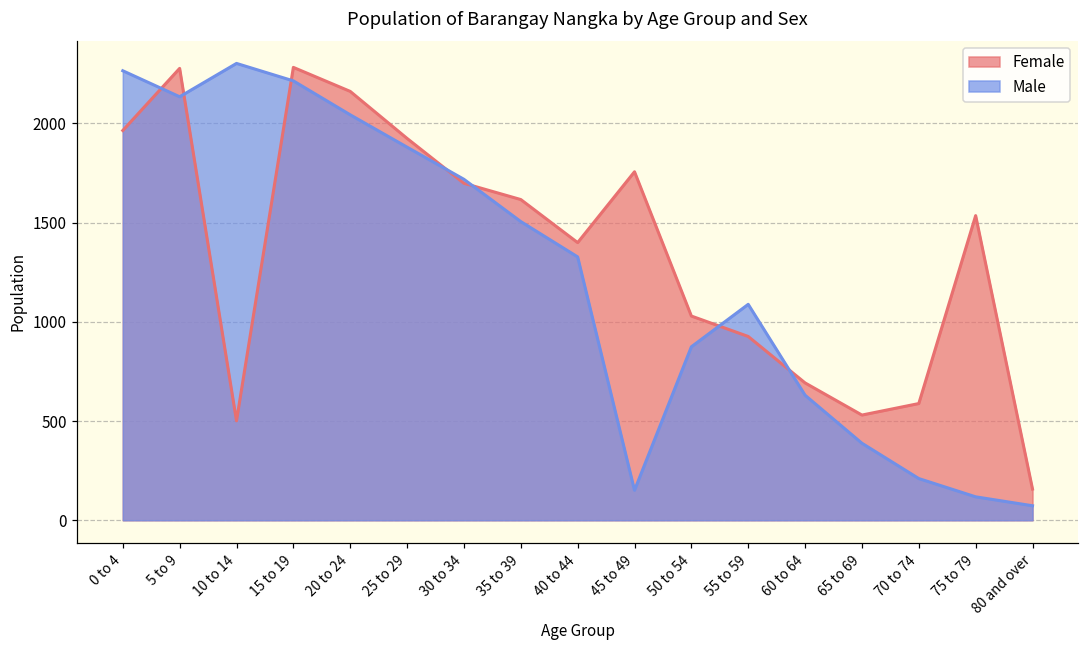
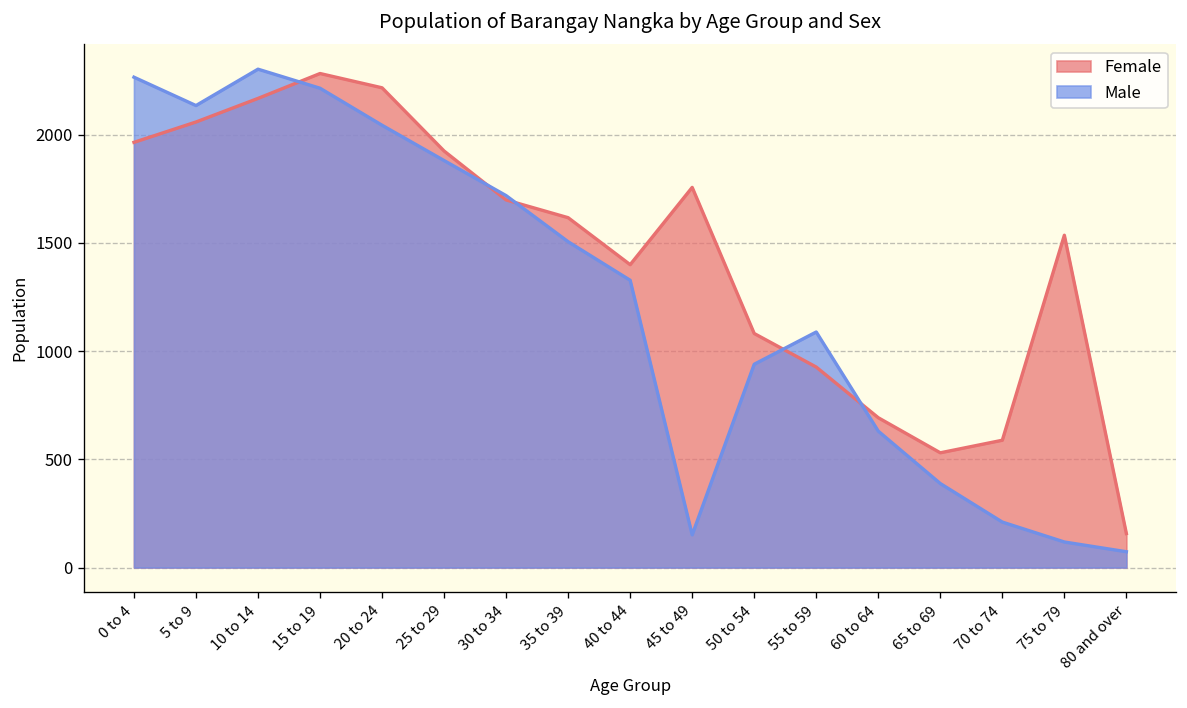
Female, 5 to 9: 2280 -> 2060
Female, 10 to 14: 500 -> 2170
Female, 20 to 24: 2160 -> 2220
Female, 50 to 54: 1030 -> 1080
Male, 50 to 54: 870 -> 940
